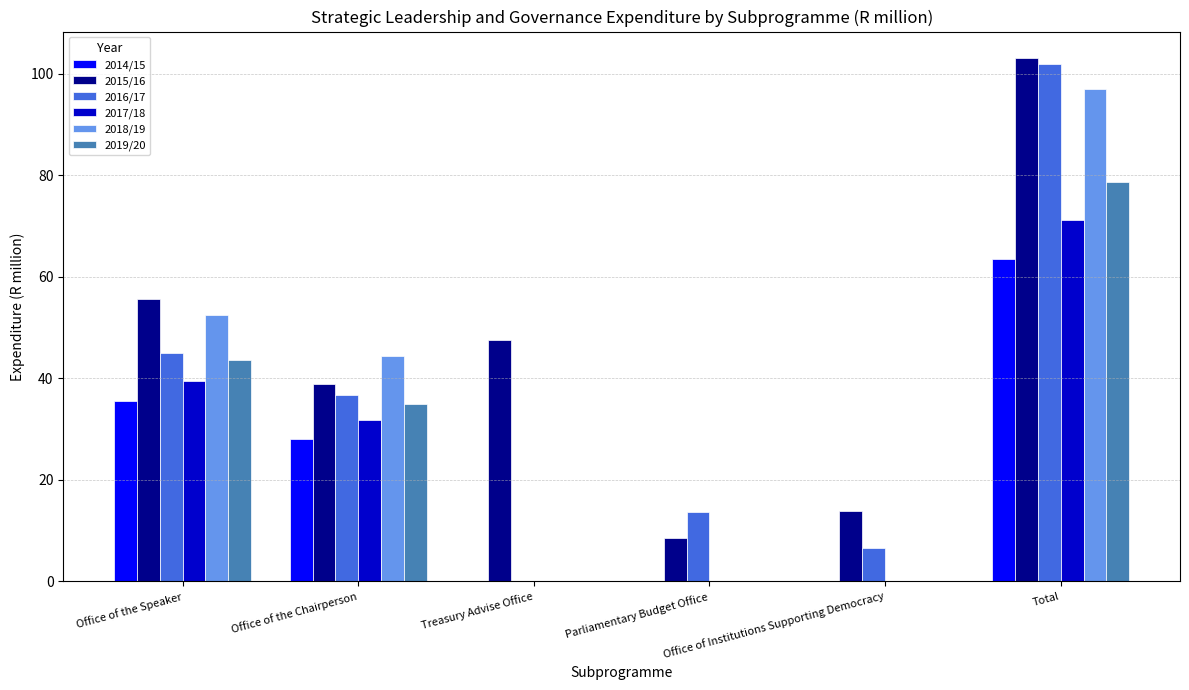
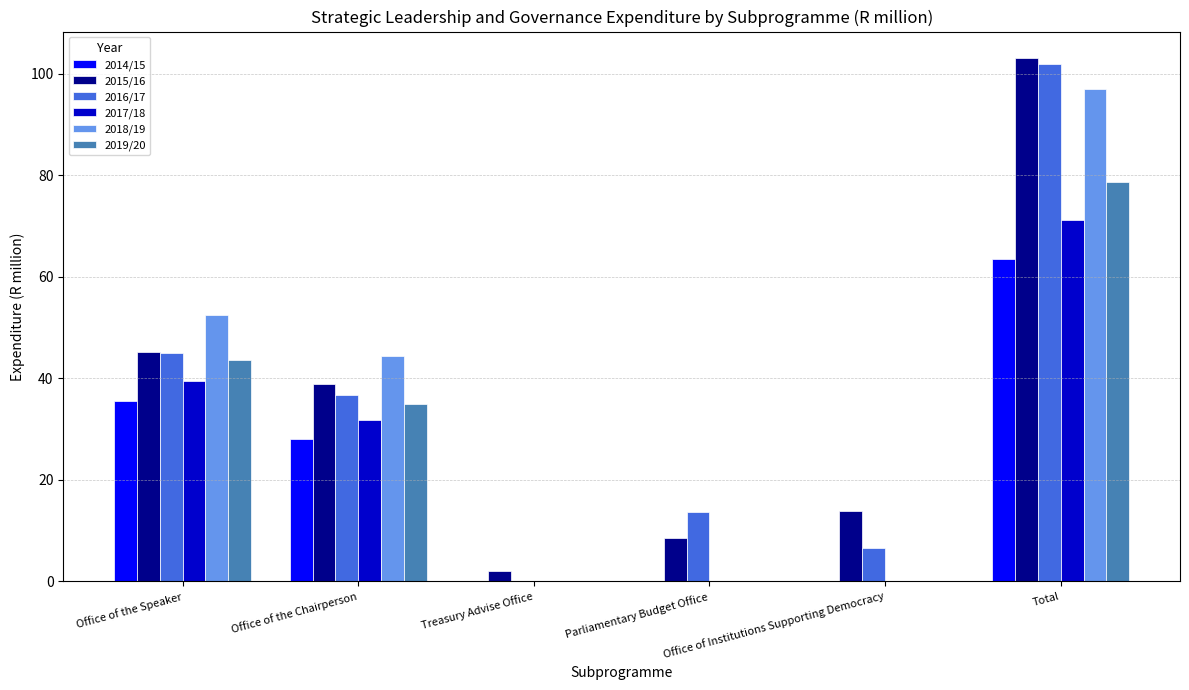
2015/16, Office of the Speaker: 56 -> 45
2015/16, Treasury Advise Office: 48 -> 2
